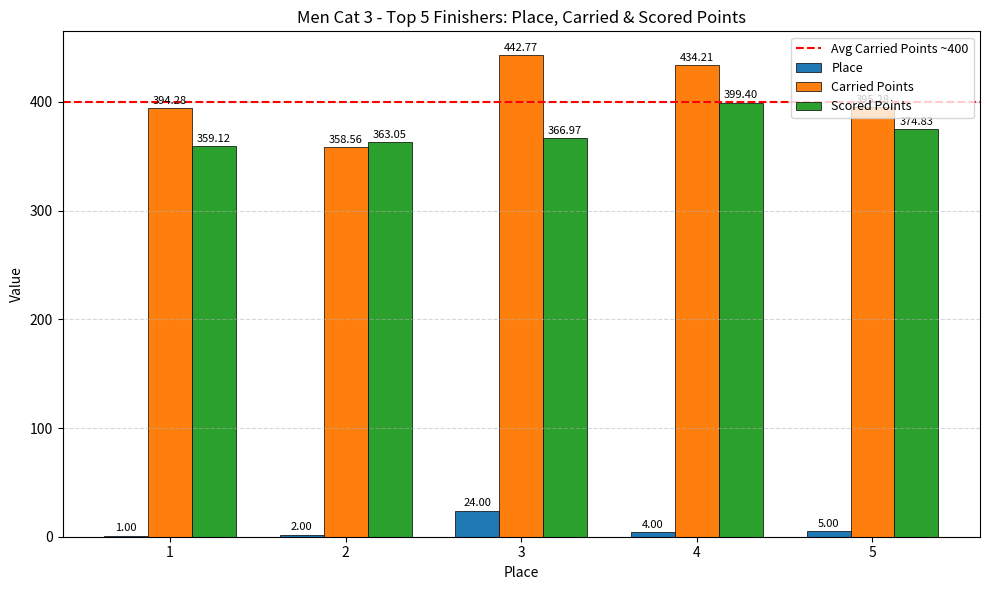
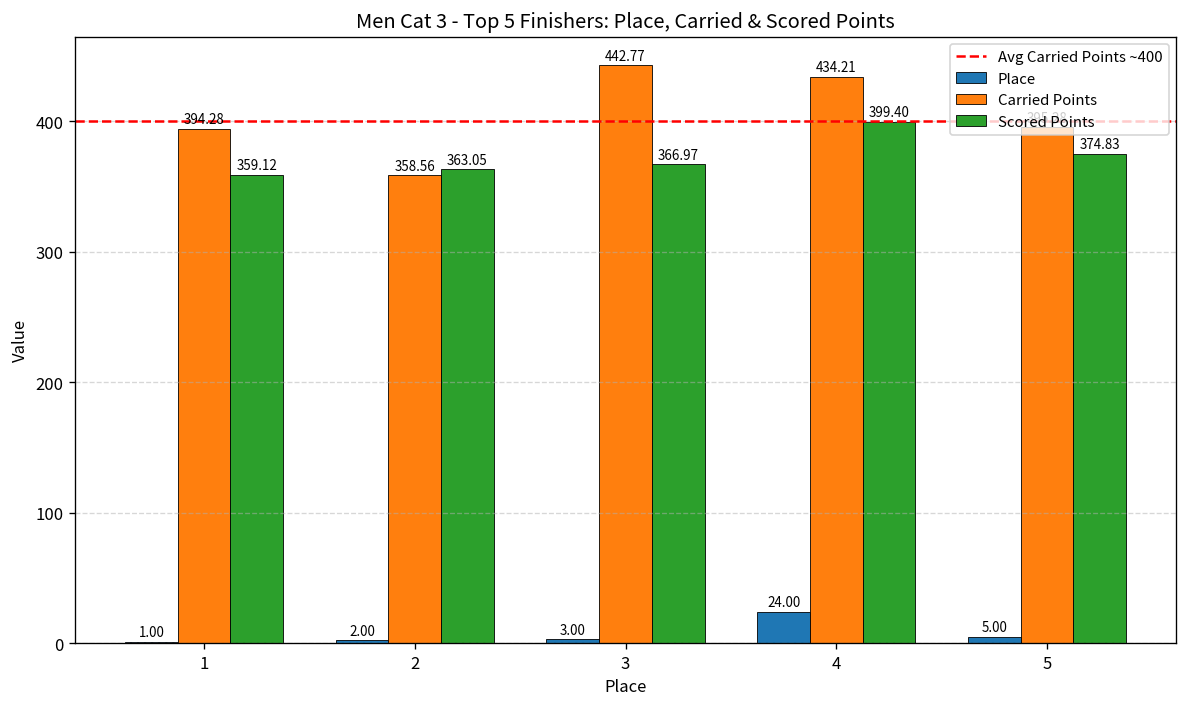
Place, 3: 24.00 -> 3.00
Place, 4: 4.00 -> 24.00
